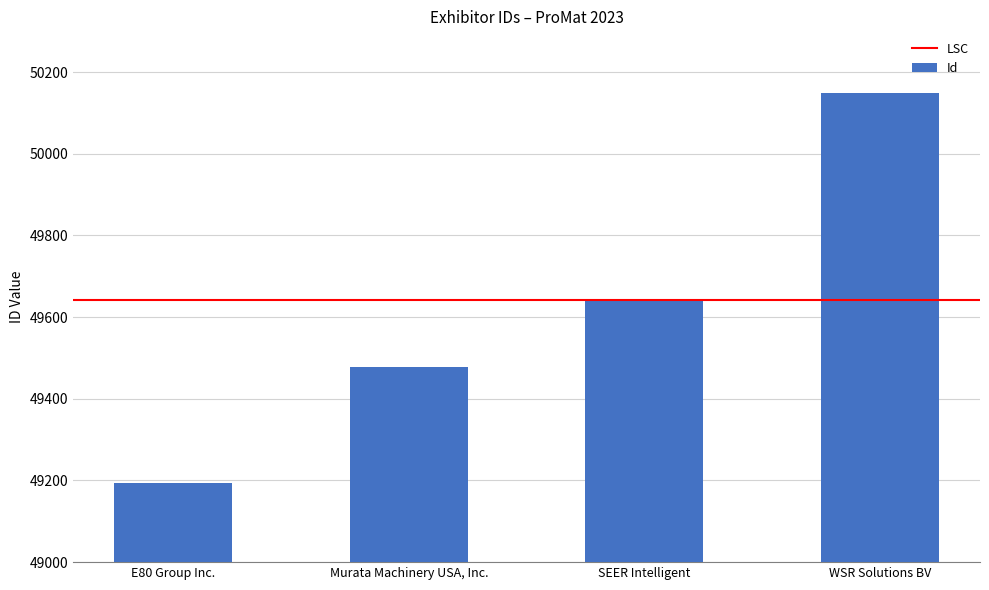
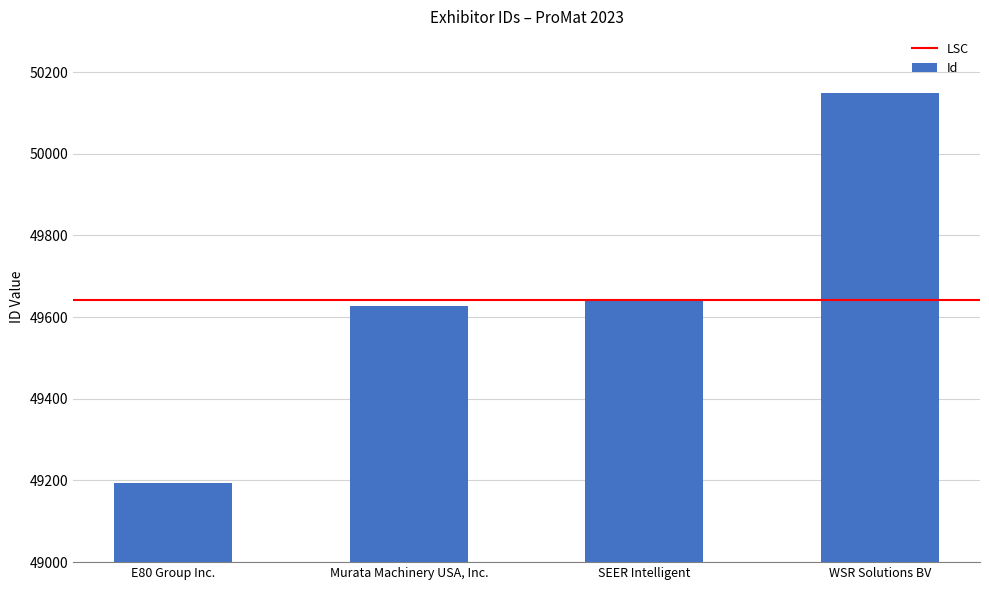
Murata Machinery USA, Inc.: 49480 -> 49630
